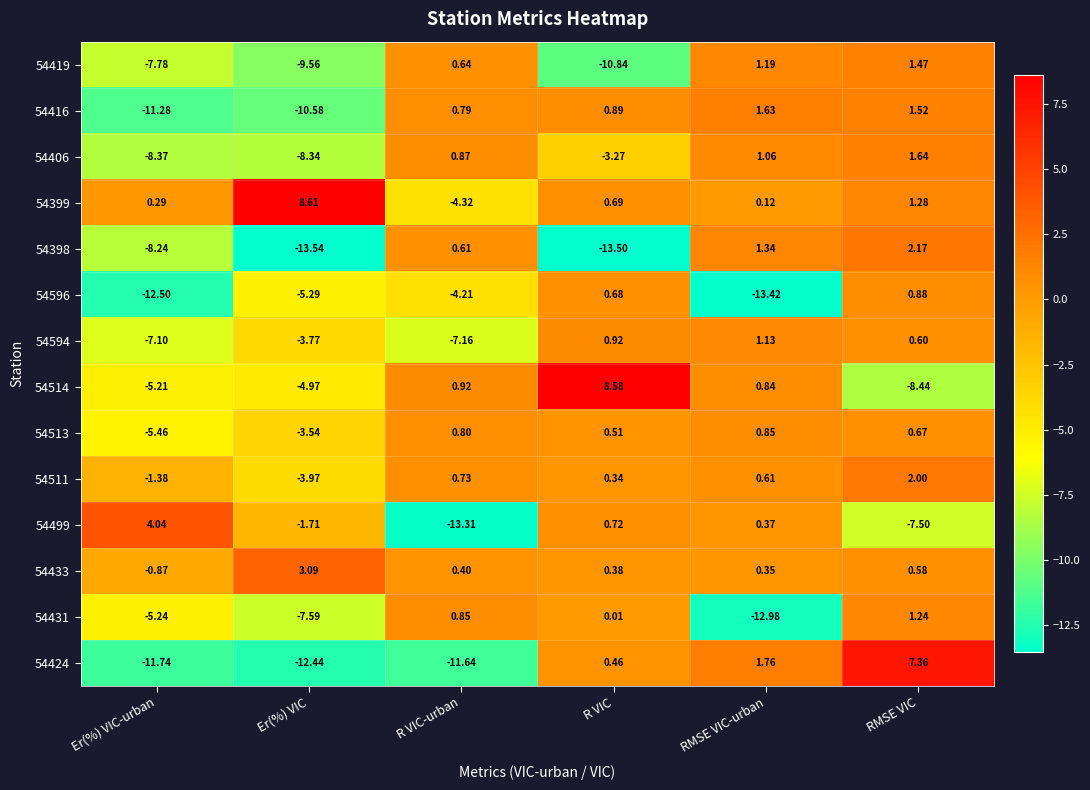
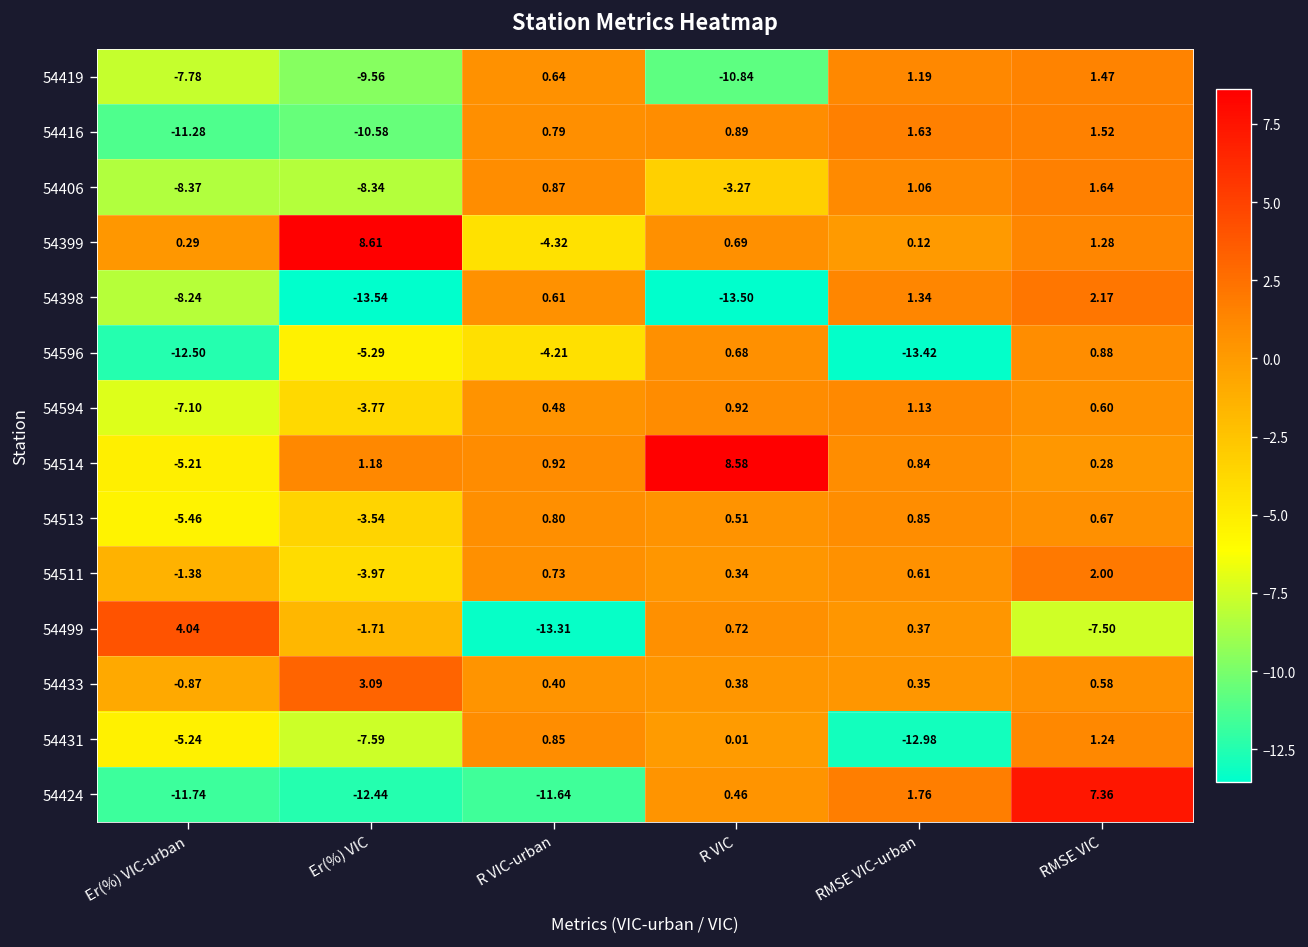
54594, R VIC-urban: -7.16 -> 0.48
54514, Er(%) VIC: -4.97 -> 1.18
54514, RMSE VIC: -8.44 -> 0.28
